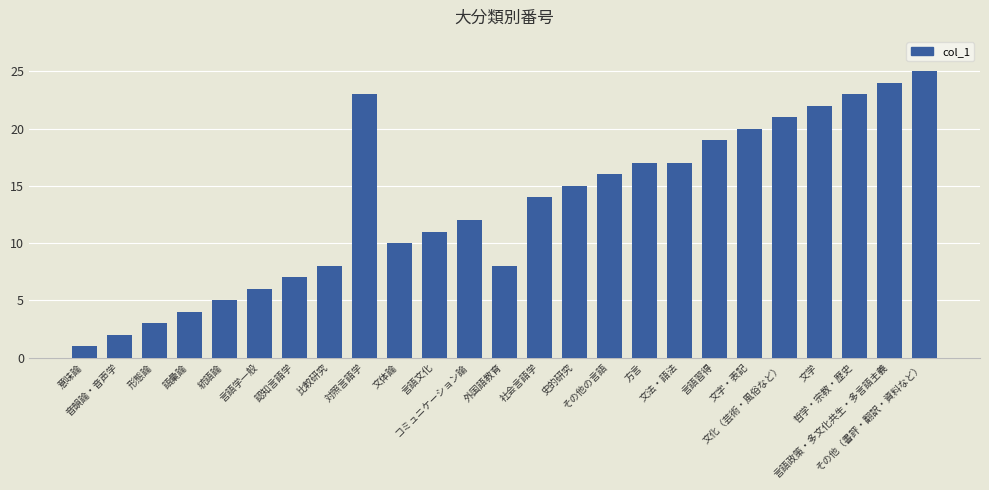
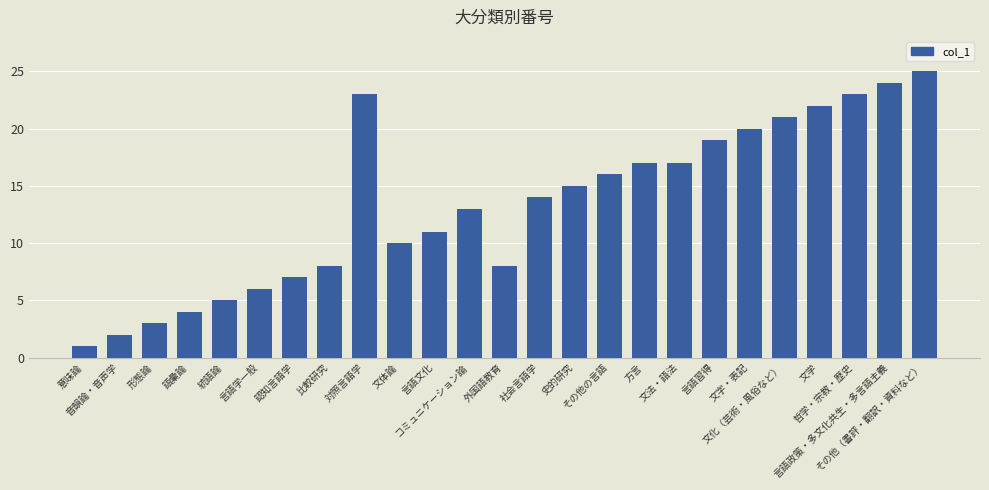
コミュニケーション論: 12 -> 13
